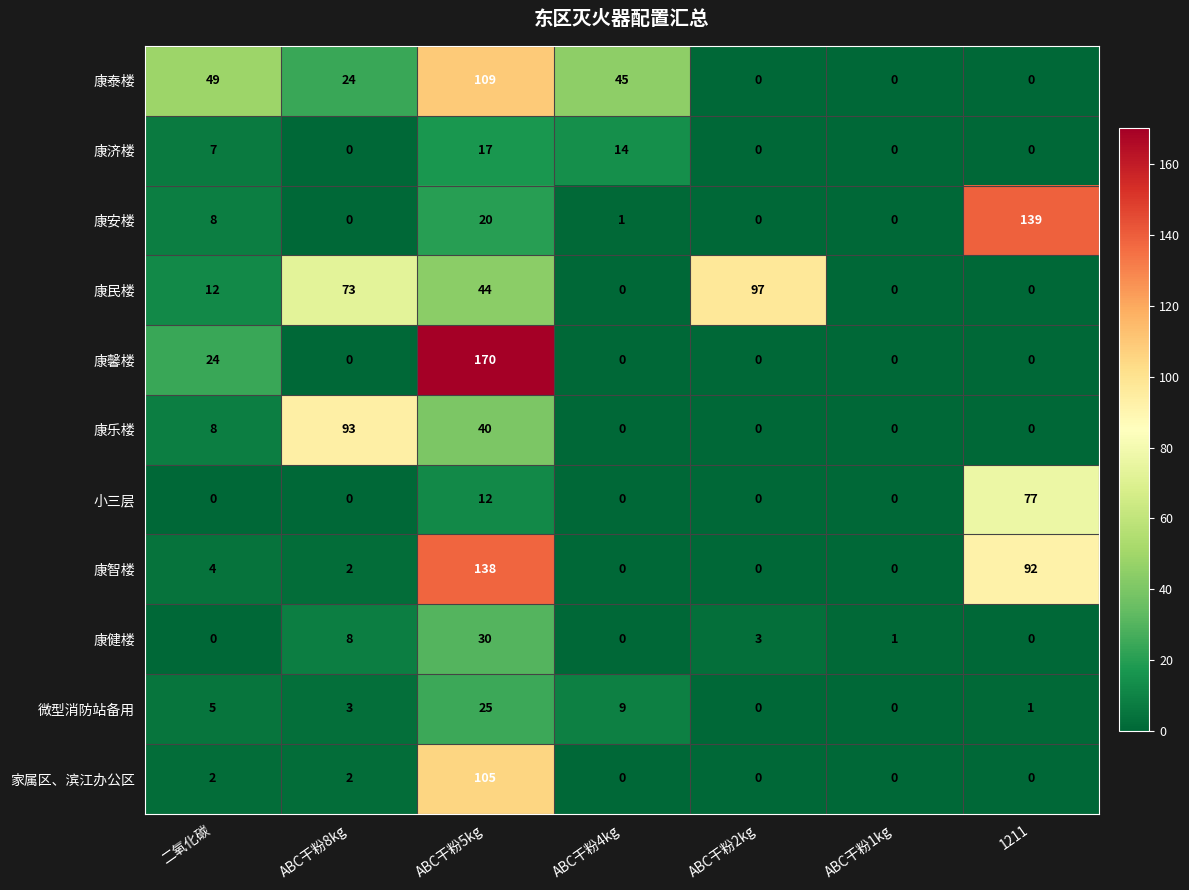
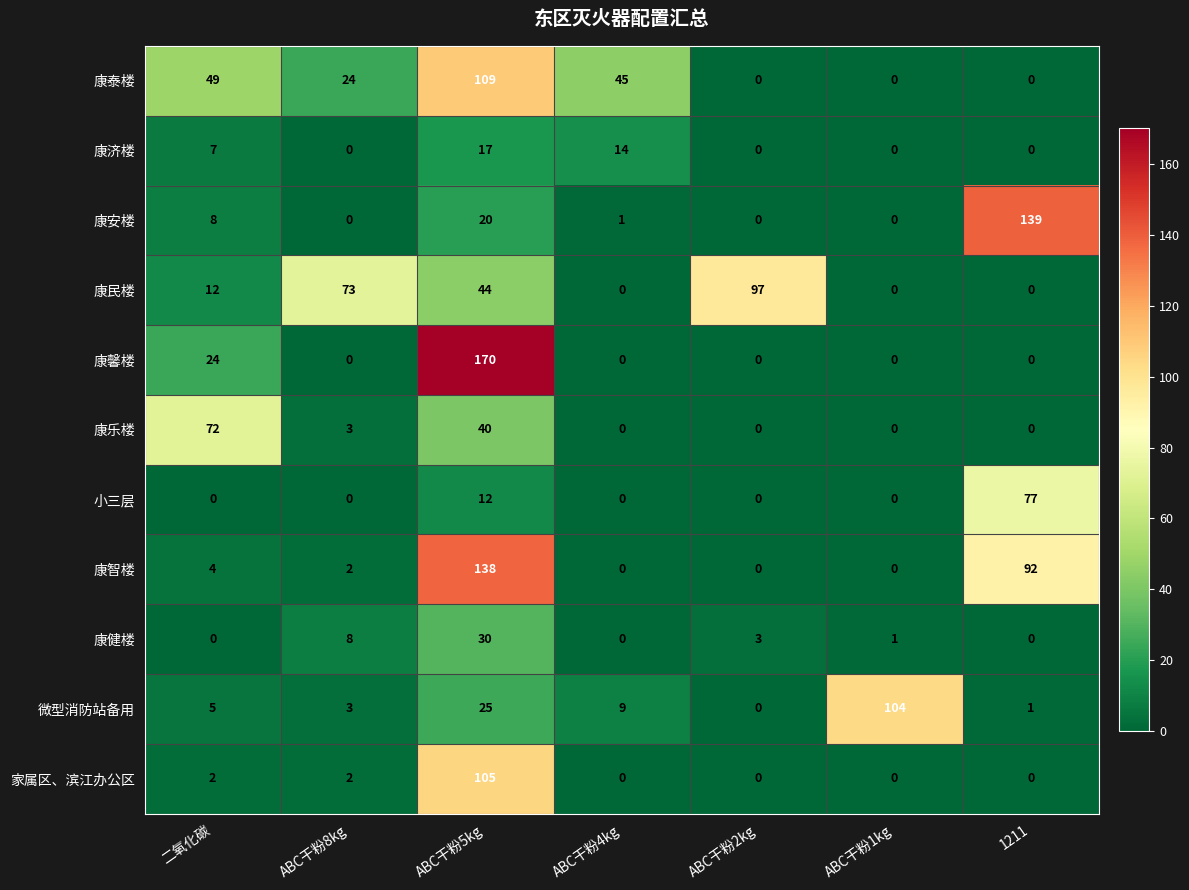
康乐楼, 二氧化碳: 8 -> 72
康乐楼, ABC干粉8kg: 93 -> 3
微型消防站备用, ABC干粉1kg: 0 -> 104
